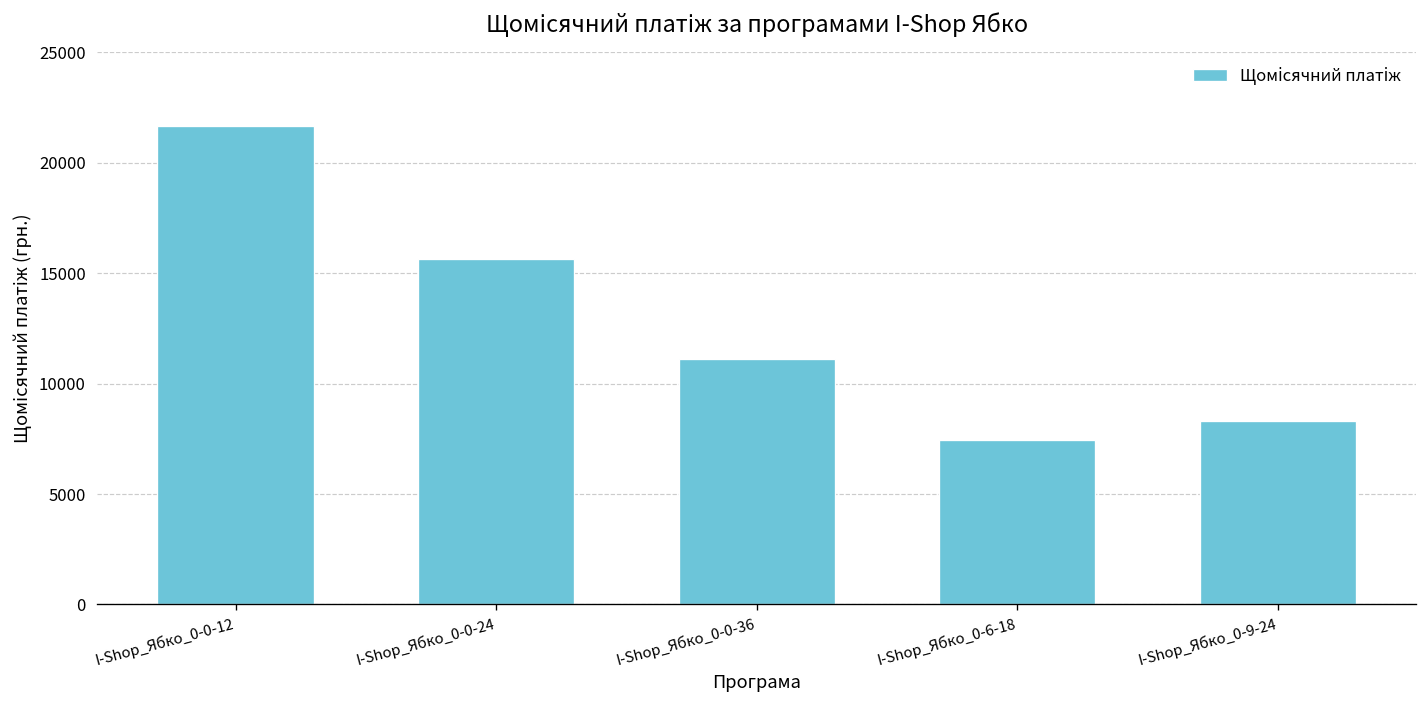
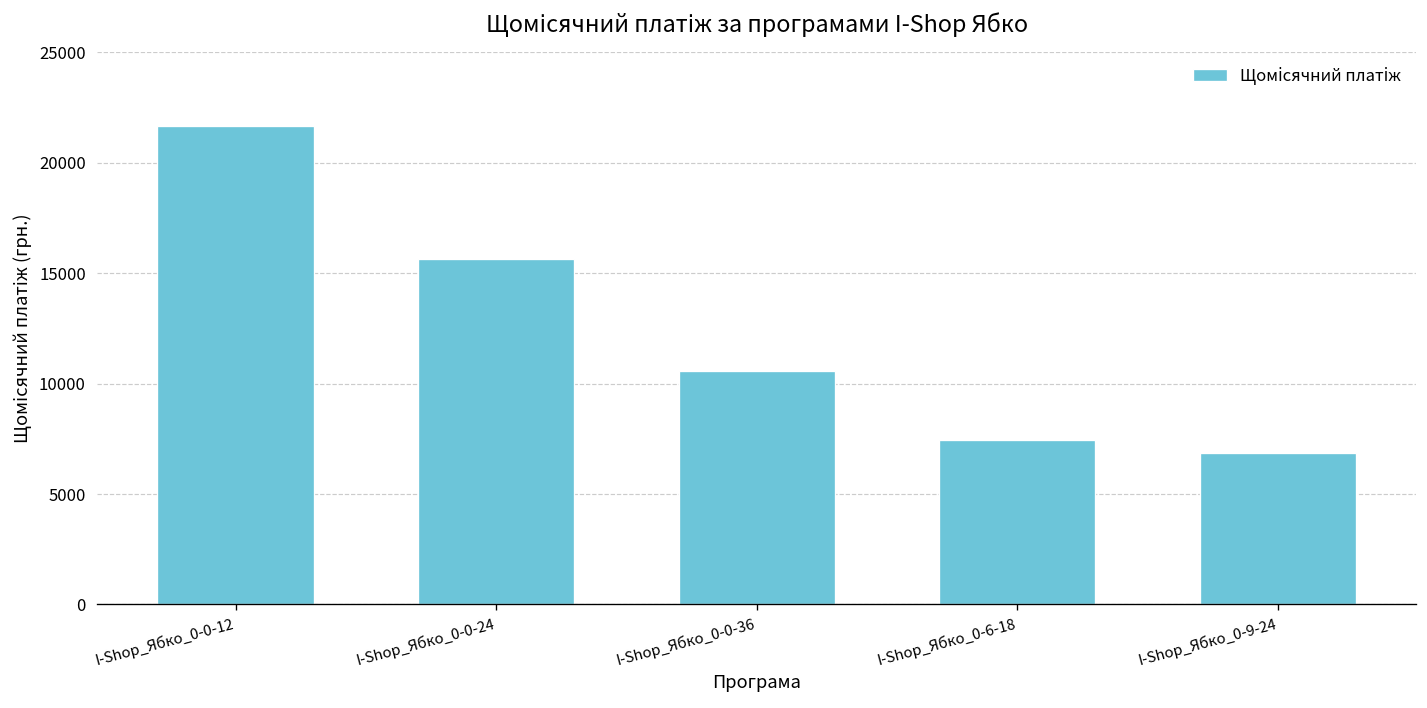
I-Shop_Ябко_0-0-36: 11100 -> 10600
I-Shop_Ябко_0-9-24: 8300 -> 6900
